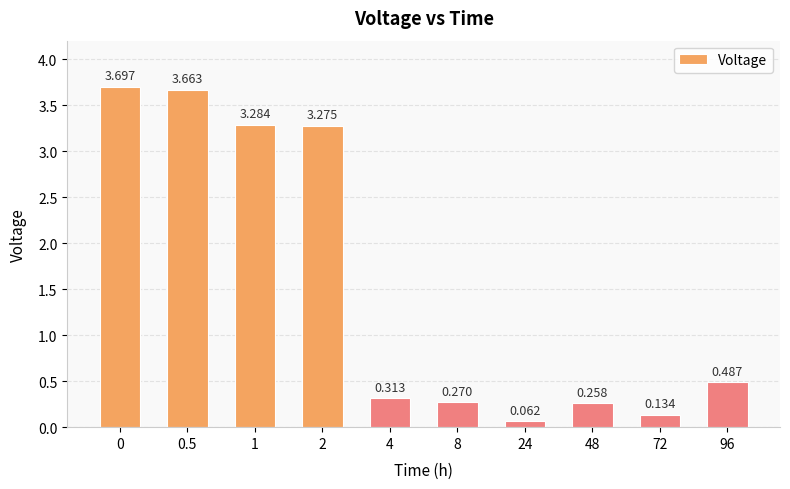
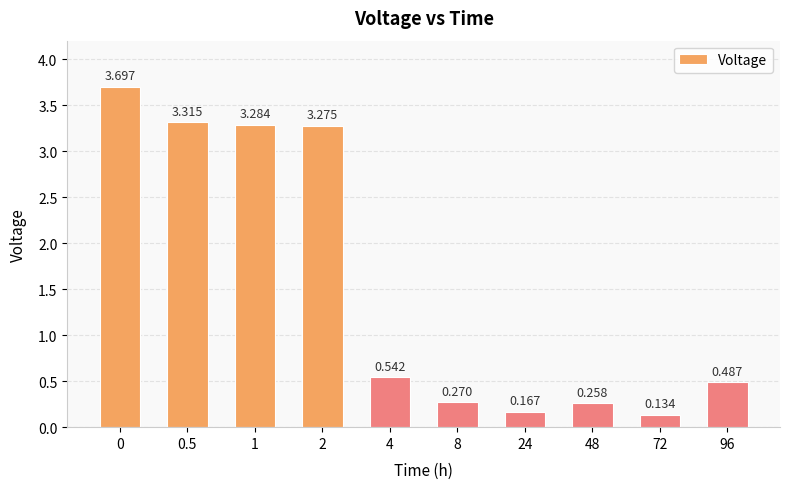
0.5: 3.663 -> 3.315
4: 0.313 -> 0.542
24: 0.062 -> 0.167
